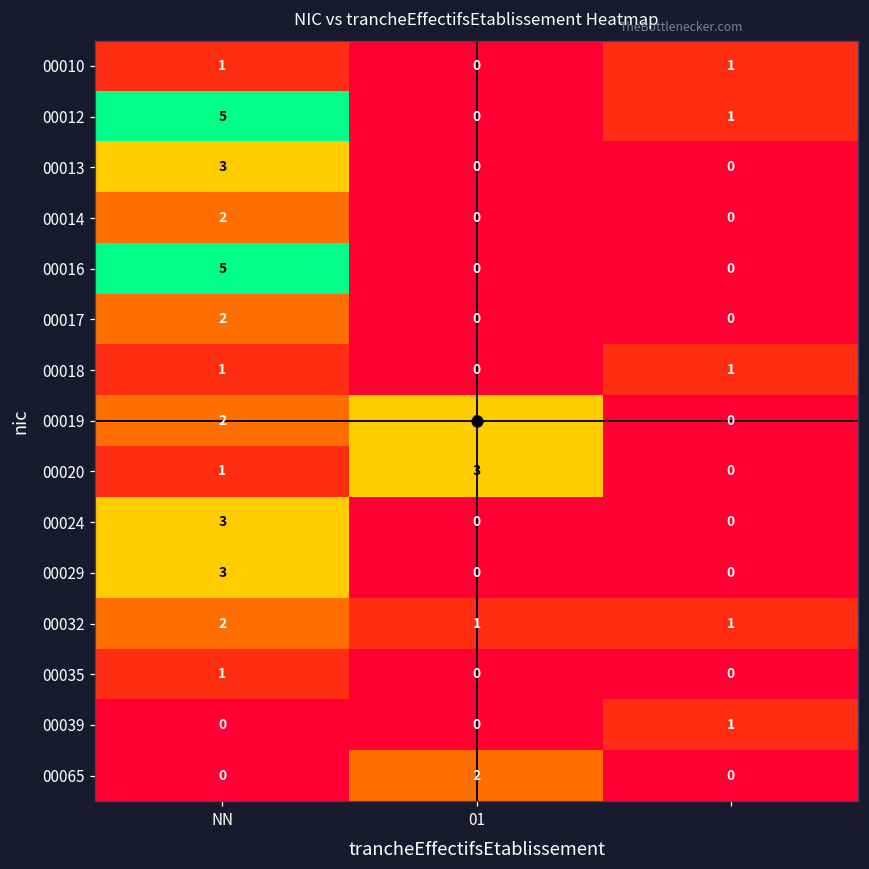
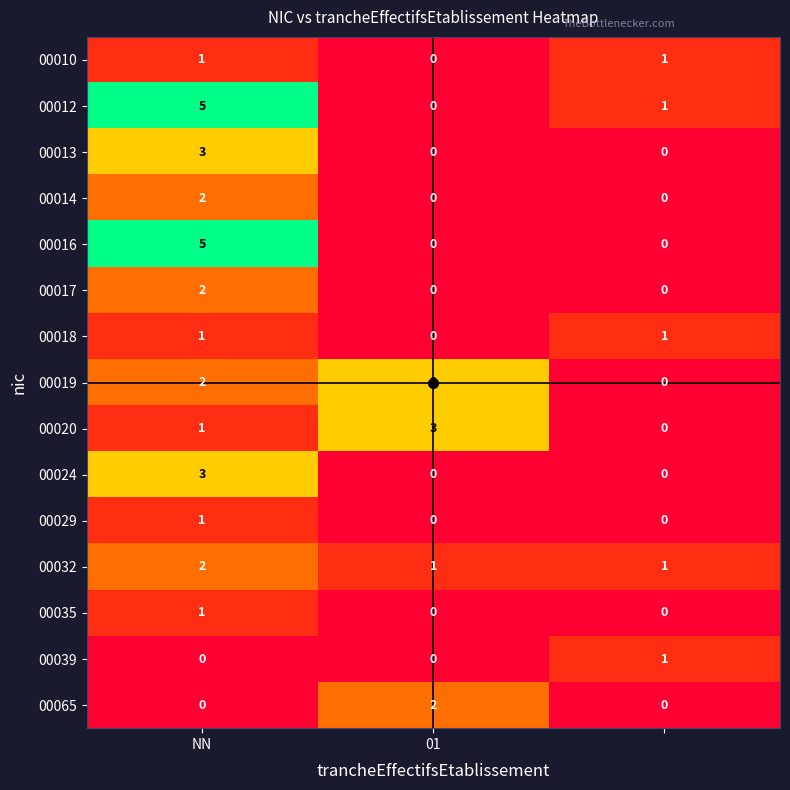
00029, NN: 3 -> 1
